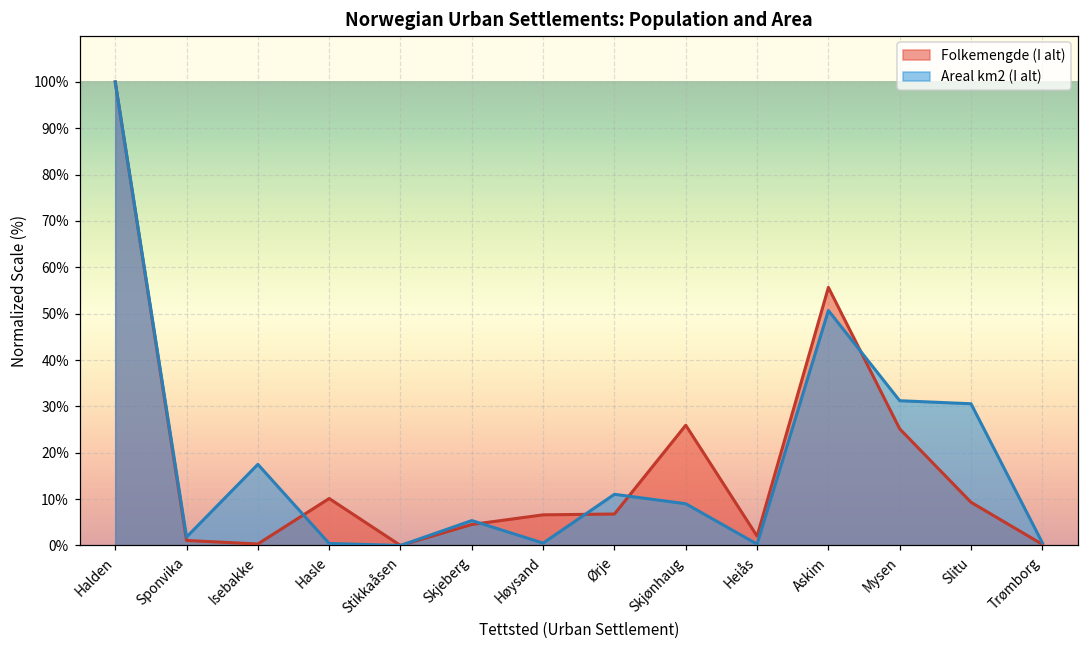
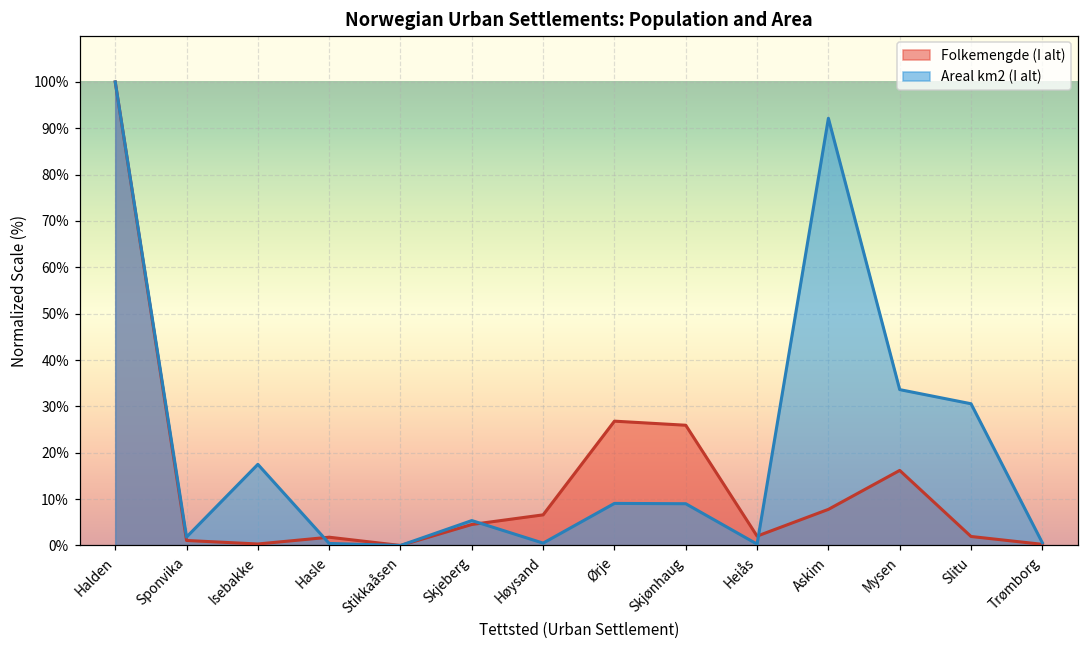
Folkemengde (I alt), Hasle: 10% -> 2%
Folkemengde (I alt), Ørje: 7% -> 27%
Areal km2 (I alt), Ørje: 11% -> 9%
Folkemengde (I alt), Askim: 56% -> 8%
Areal km2 (I alt), Askim: 51% -> 92%
Folkemengde (I alt), Mysen: 25% -> 16%
Areal km2 (I alt), Mysen: 31% -> 34%
Folkemengde (I alt), Slitu: 9% -> 2%
